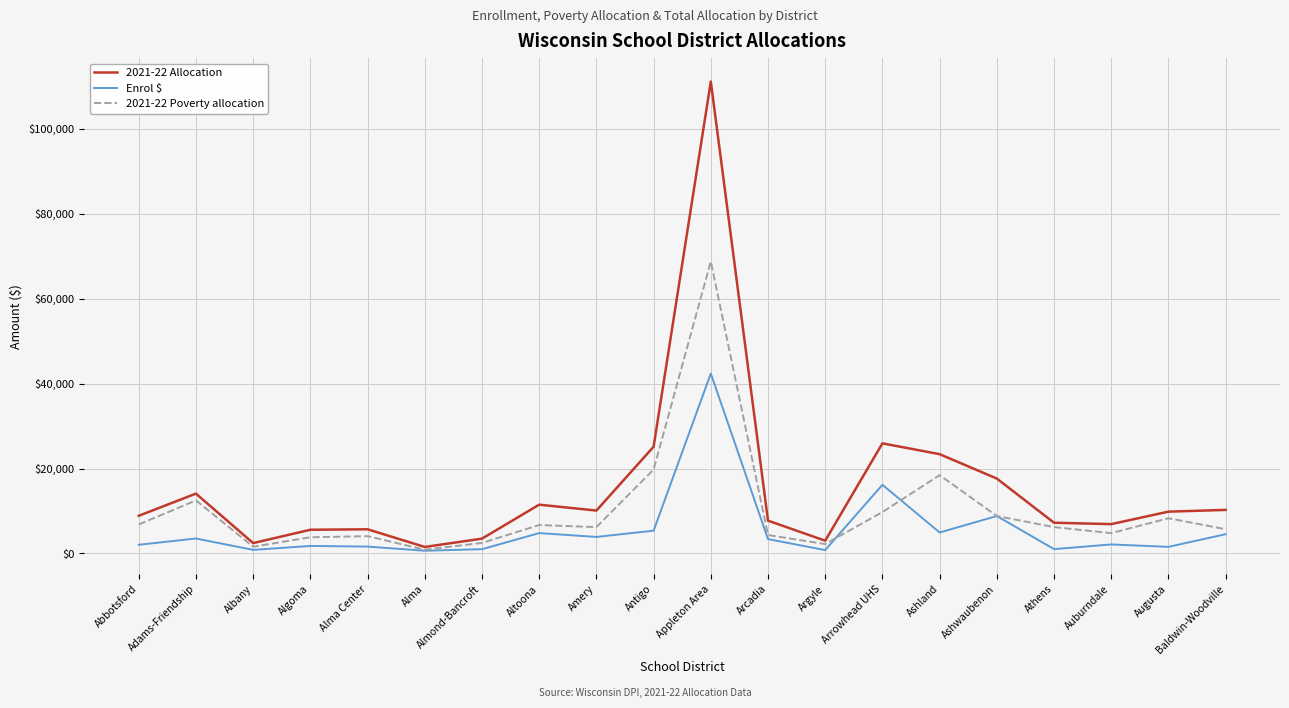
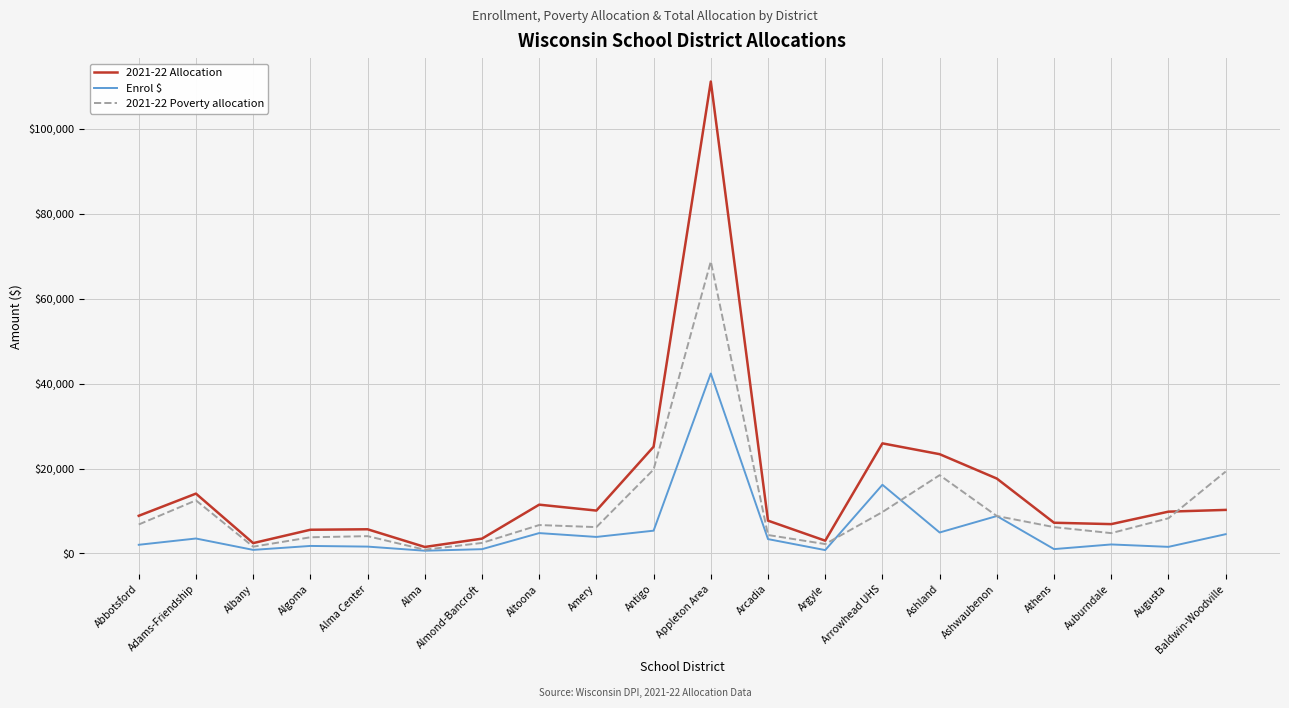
2021-22 Poverty allocation, Baldwin-Woodville: $6,000 -> $19,000
